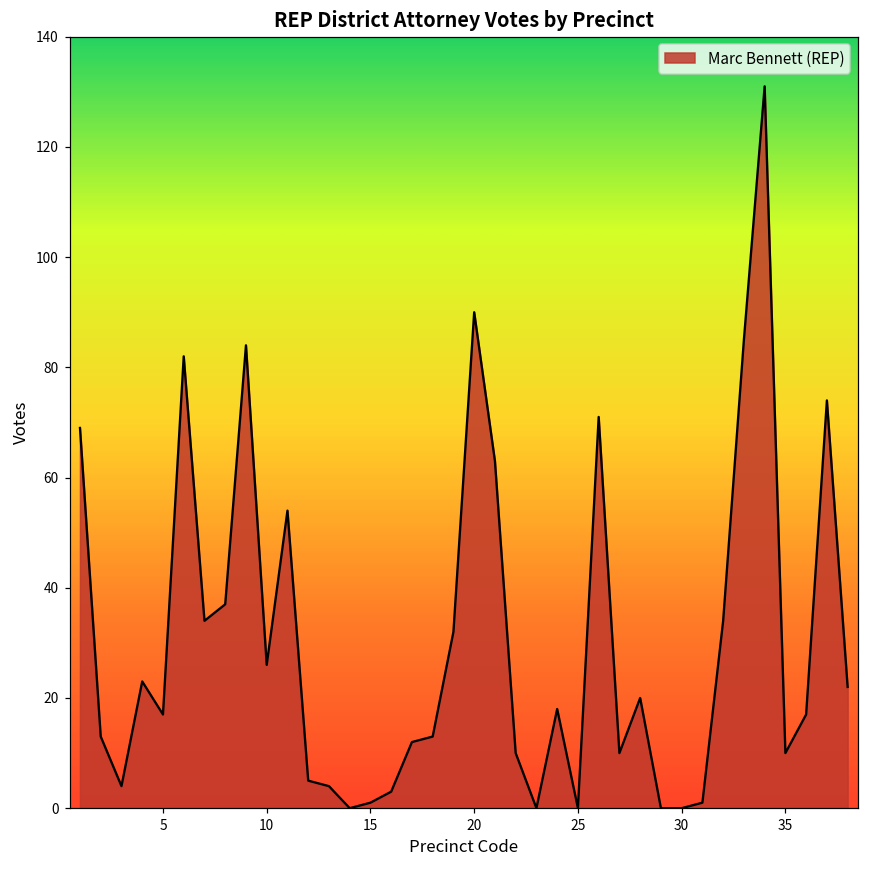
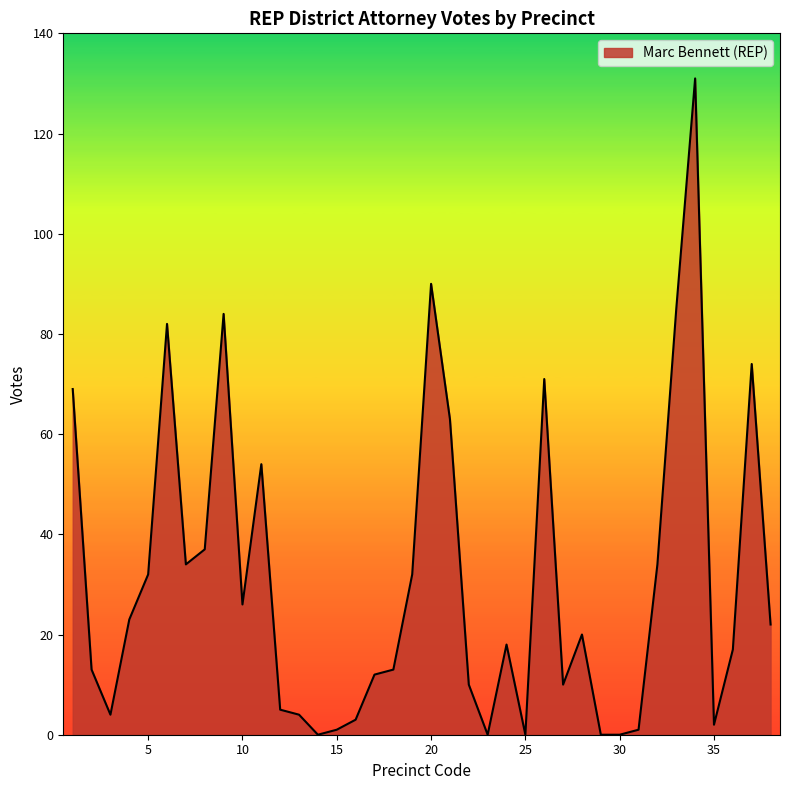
5: 17 -> 32
35: 10 -> 2
